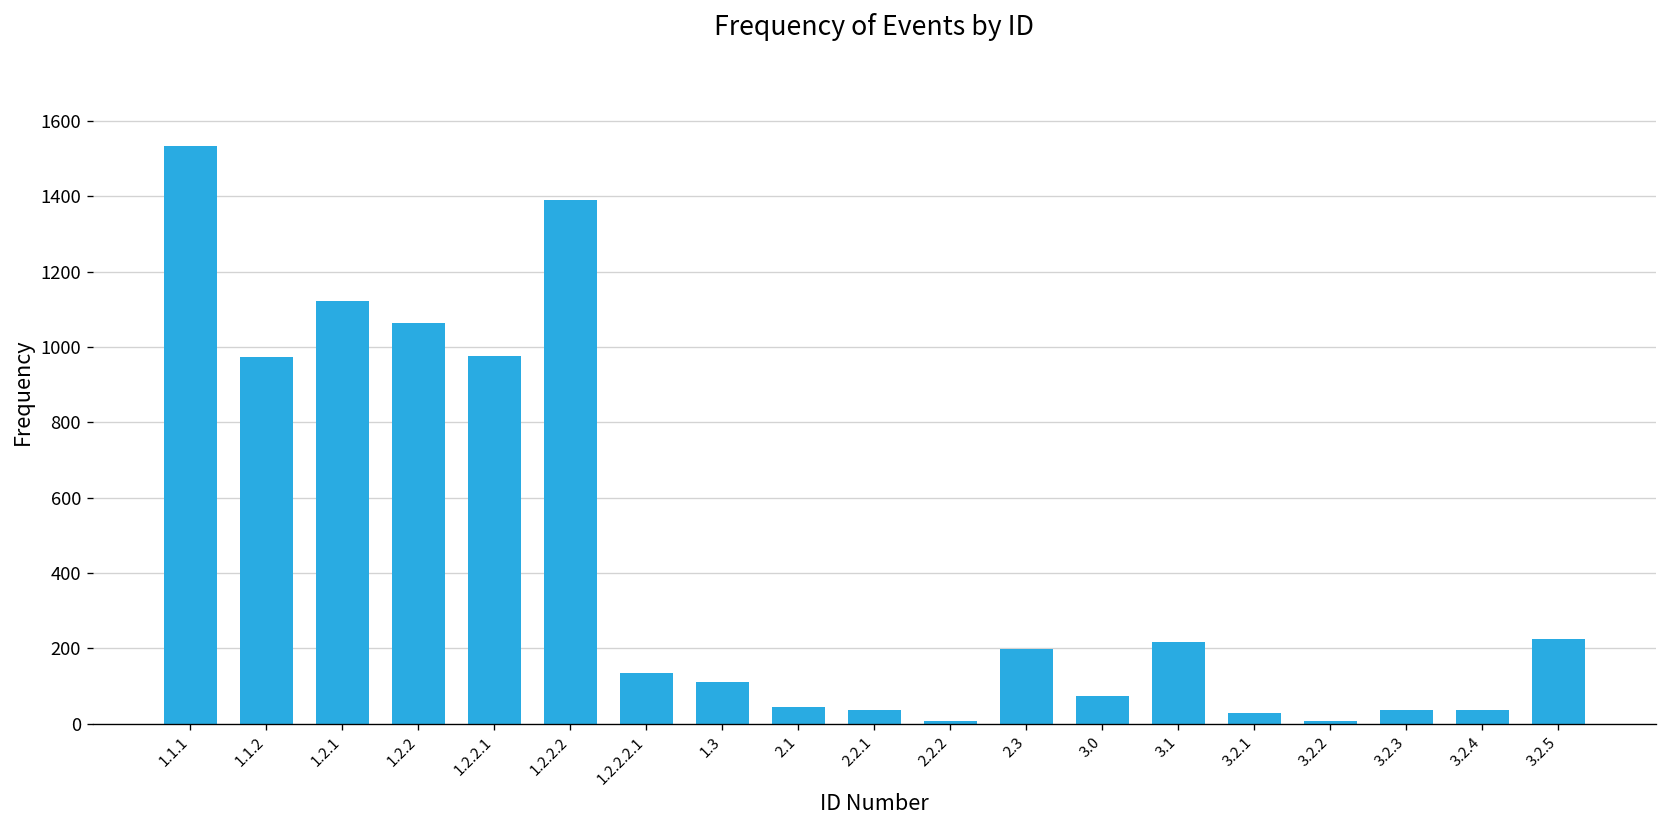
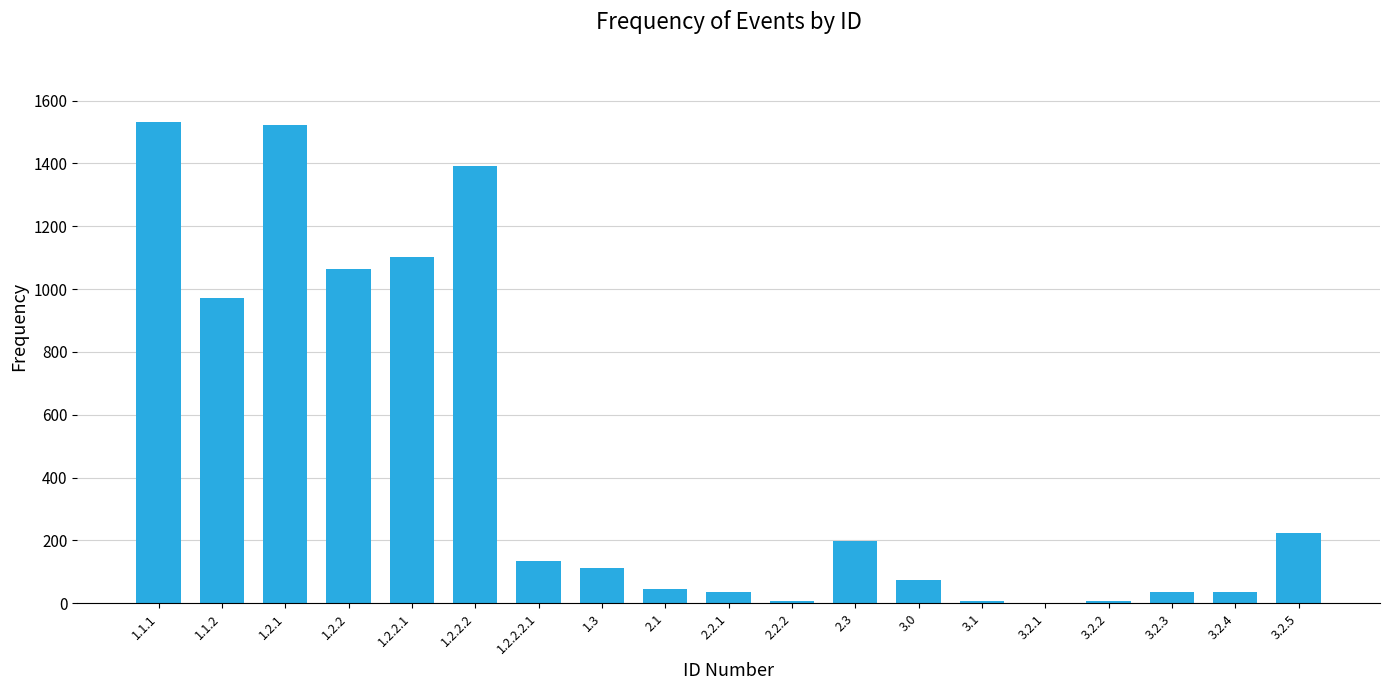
1.2.1: 1120 -> 1520
1.2.2.1: 980 -> 1100
3.1: 220 -> 10
3.2.1: 30 -> 0
